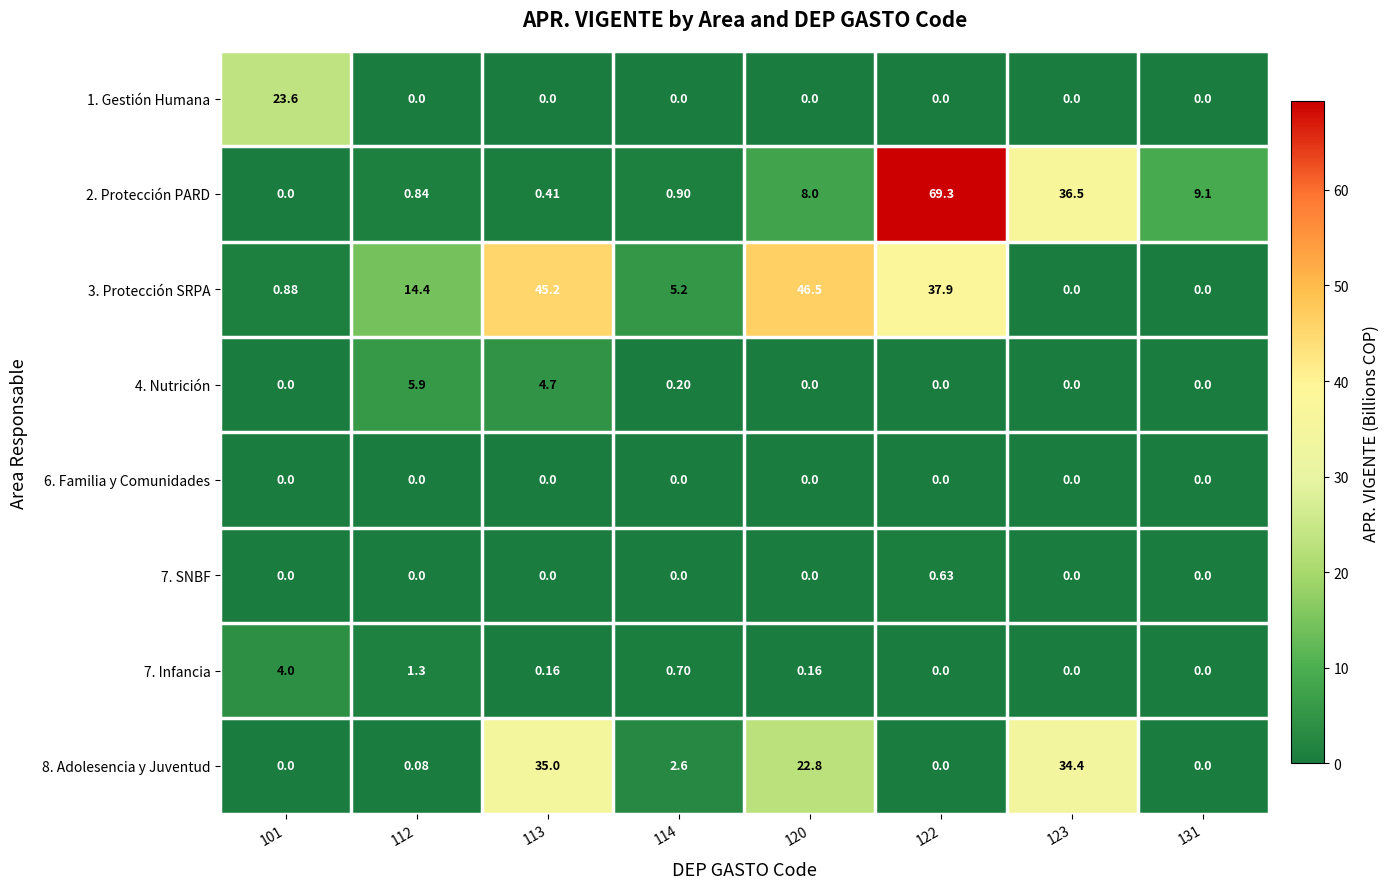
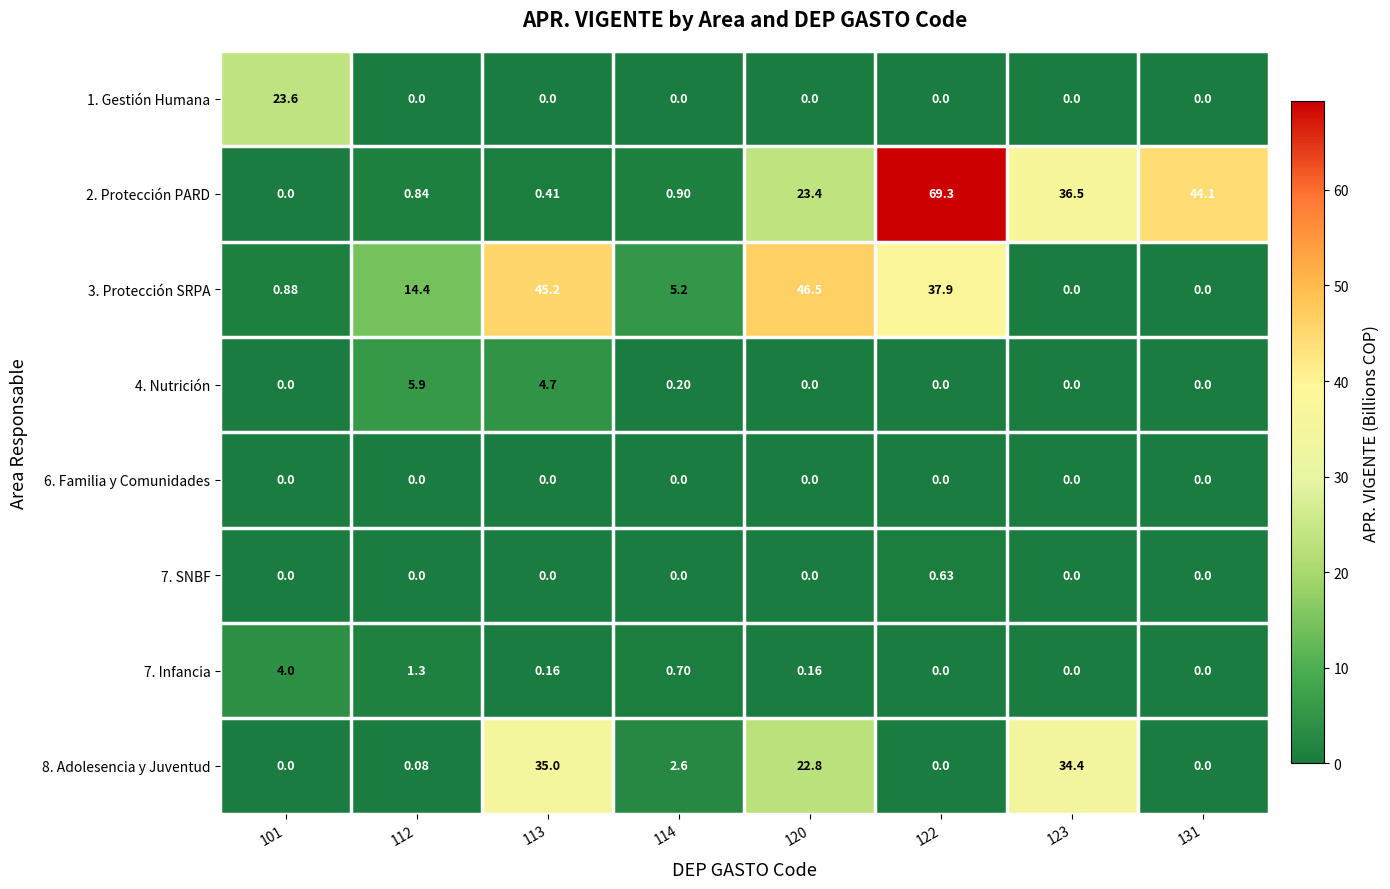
2. Protección PARD, 120: 8.0 -> 23.4
2. Protección PARD, 131: 9.1 -> 44.1
